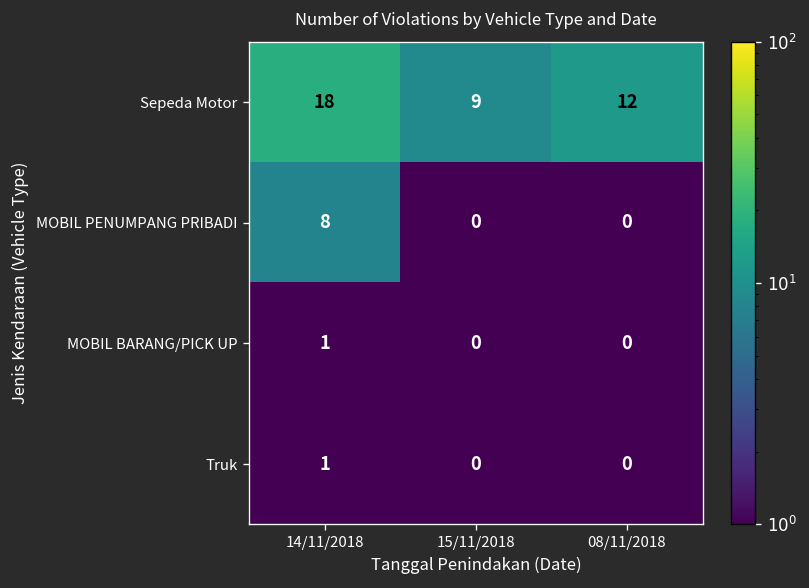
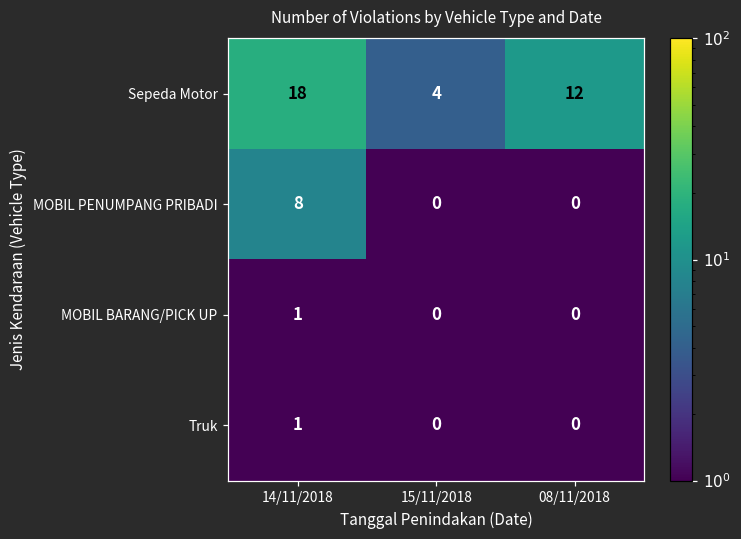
Sepeda Motor, 15/11/2018: 9 -> 4
